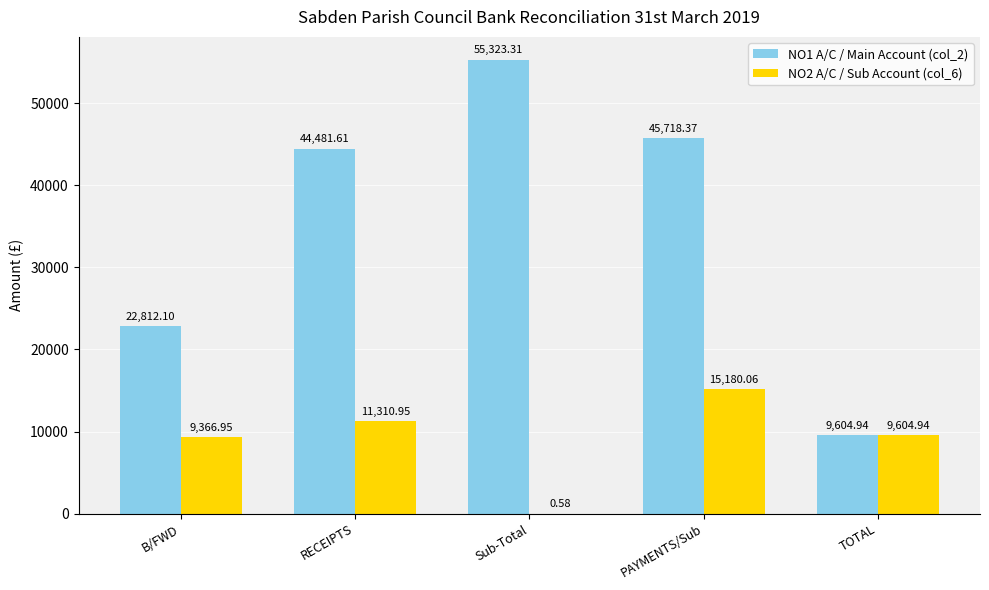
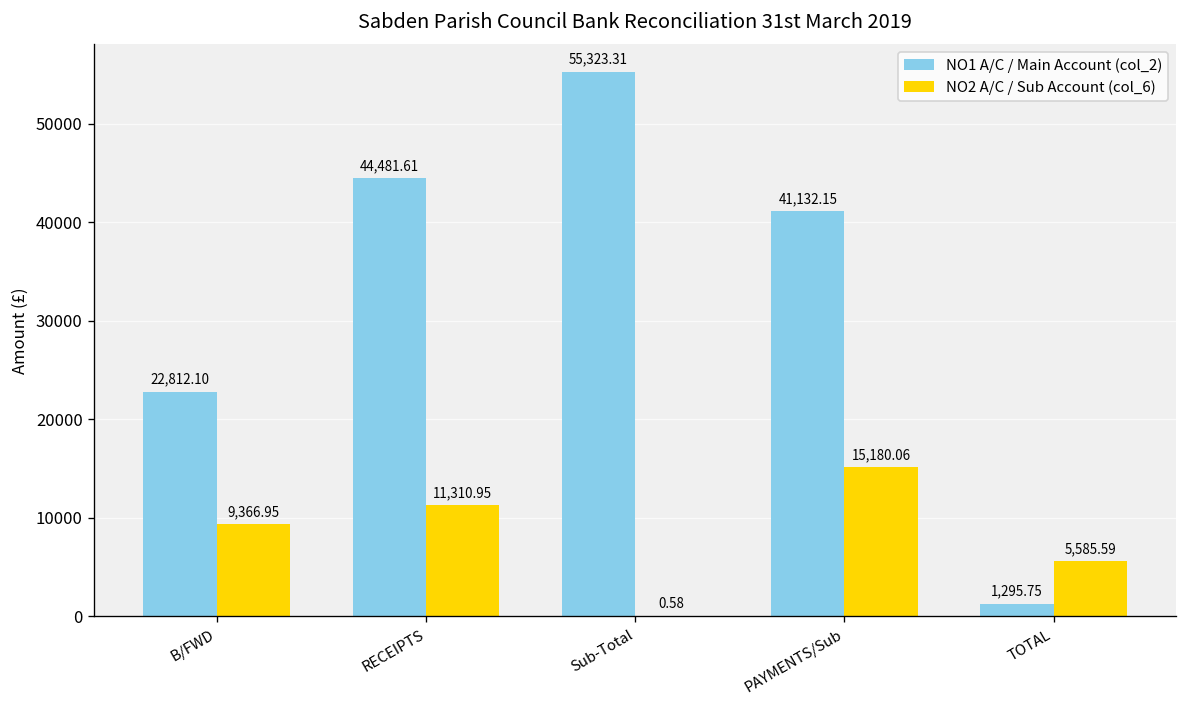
NO1 A/C / Main Account (col_2), PAYMENTS/Sub: 45,718.37 -> 41,132.15
NO1 A/C / Main Account (col_2), TOTAL: 9,604.94 -> 1,295.75
NO2 A/C / Sub Account (col_6), TOTAL: 9,604.94 -> 5,585.59
